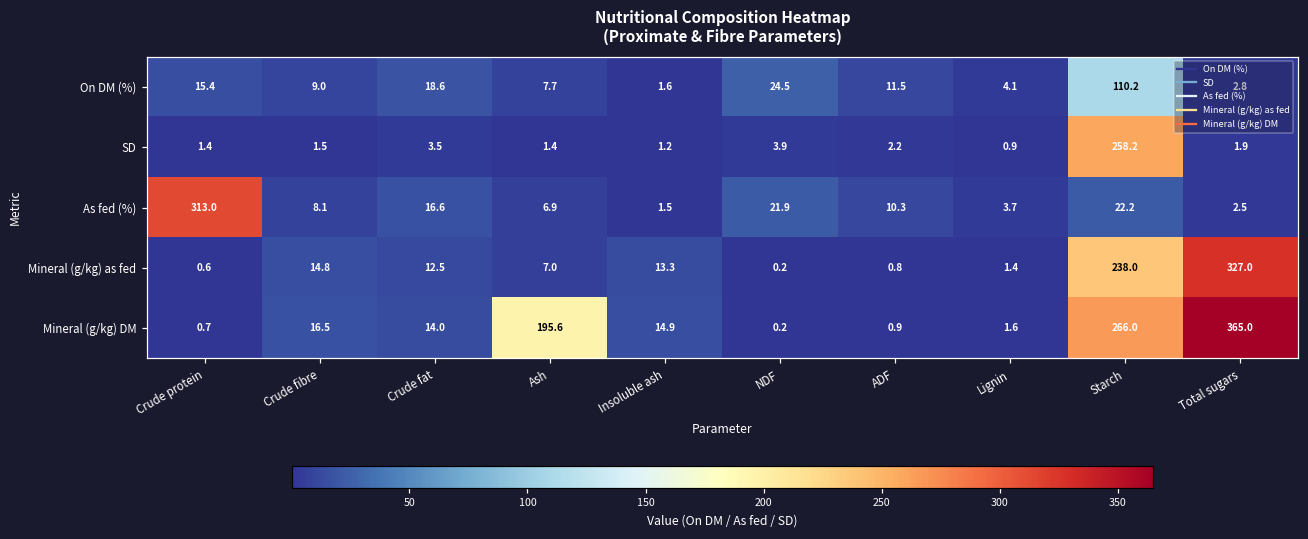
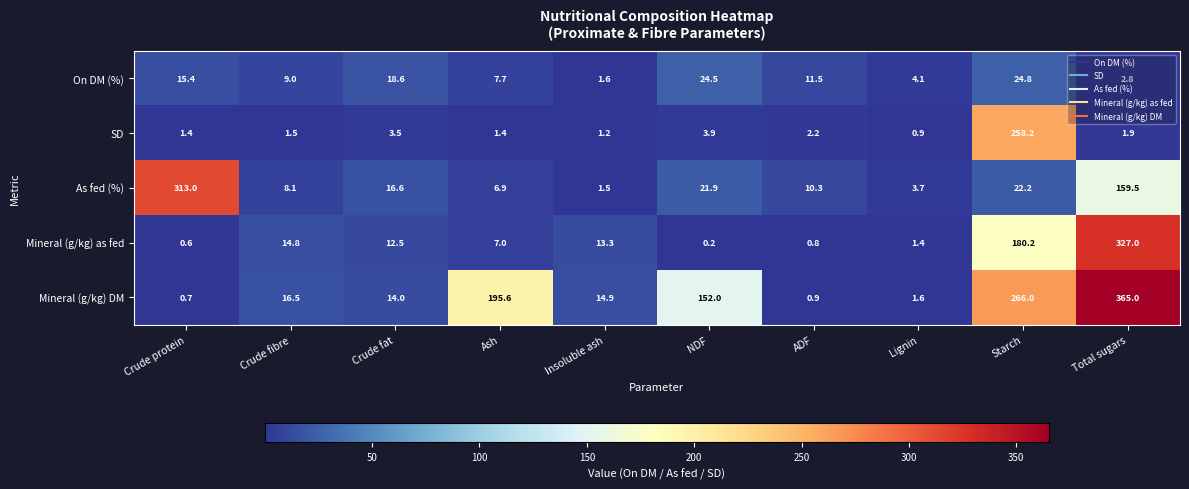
On DM (%), Starch: 110.2 -> 24.8
As fed (%), Total sugars: 2.5 -> 159.5
Mineral (g/kg) as fed, Starch: 238.0 -> 180.2
Mineral (g/kg) DM, NDF: 0.2 -> 152.0
